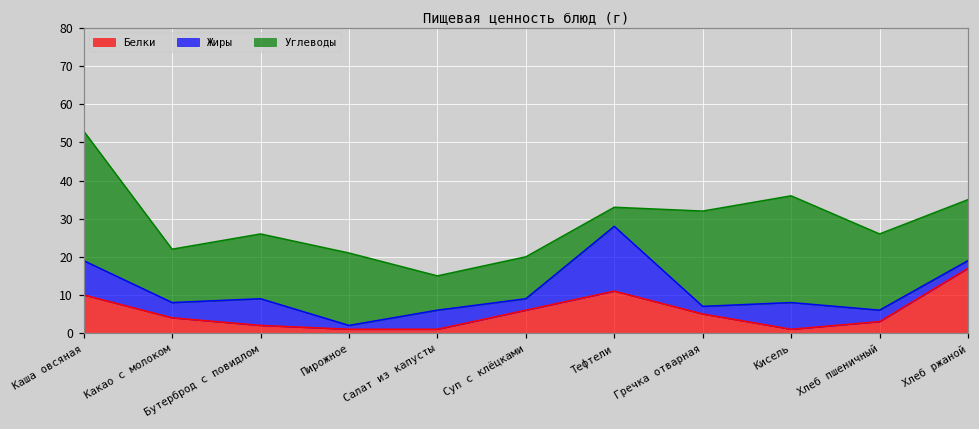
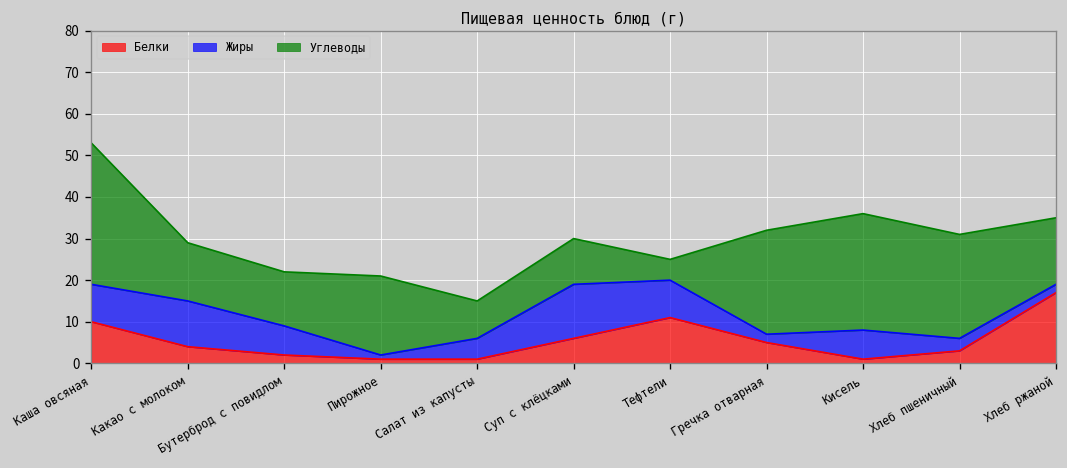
Жиры, Какао с молоком: 4 -> 11
Углеводы, Бутерброд с повидлом: 17 -> 13
Жиры, Суп с клёцками: 3 -> 13
Жиры, Тефтели: 17 -> 9
Углеводы, Хлеб пшеничный: 20 -> 25
